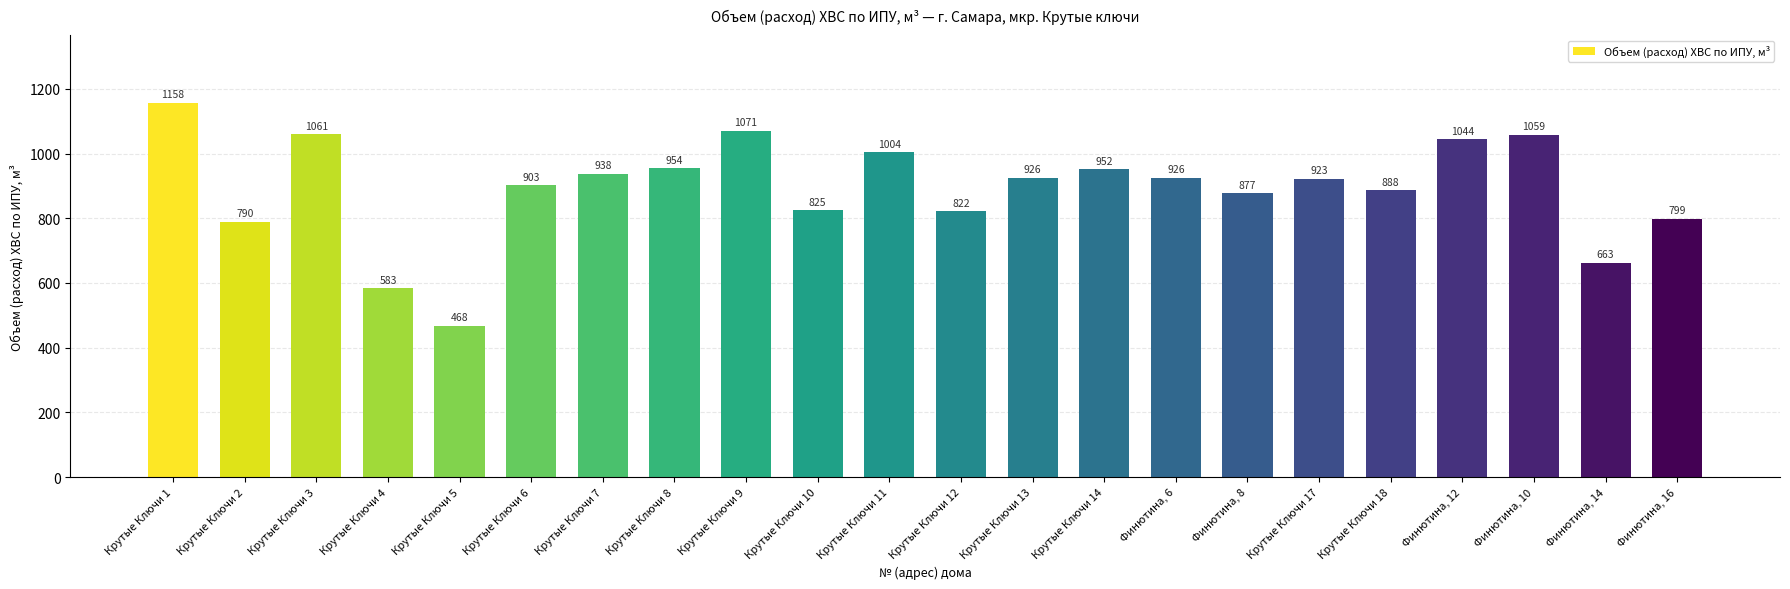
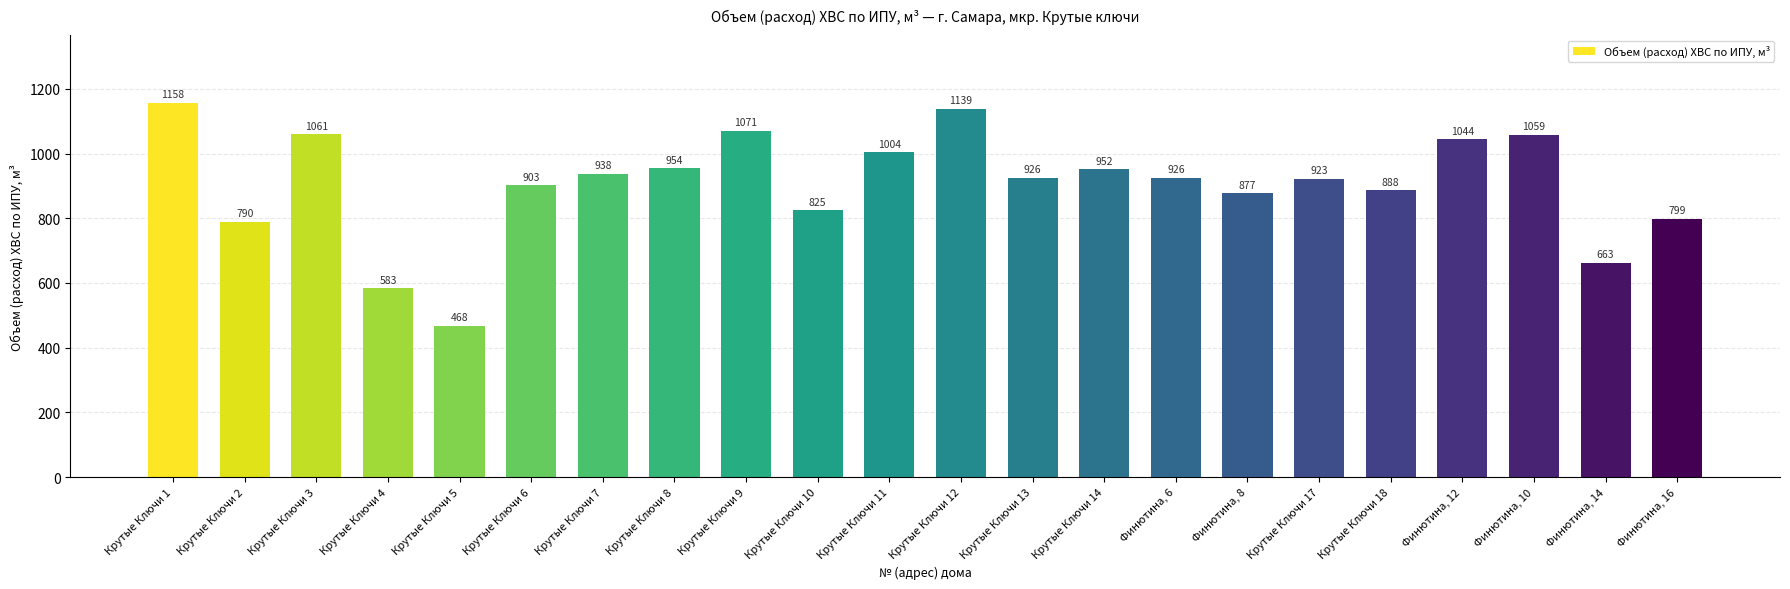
Крутые Ключи 12: 822 -> 1139
